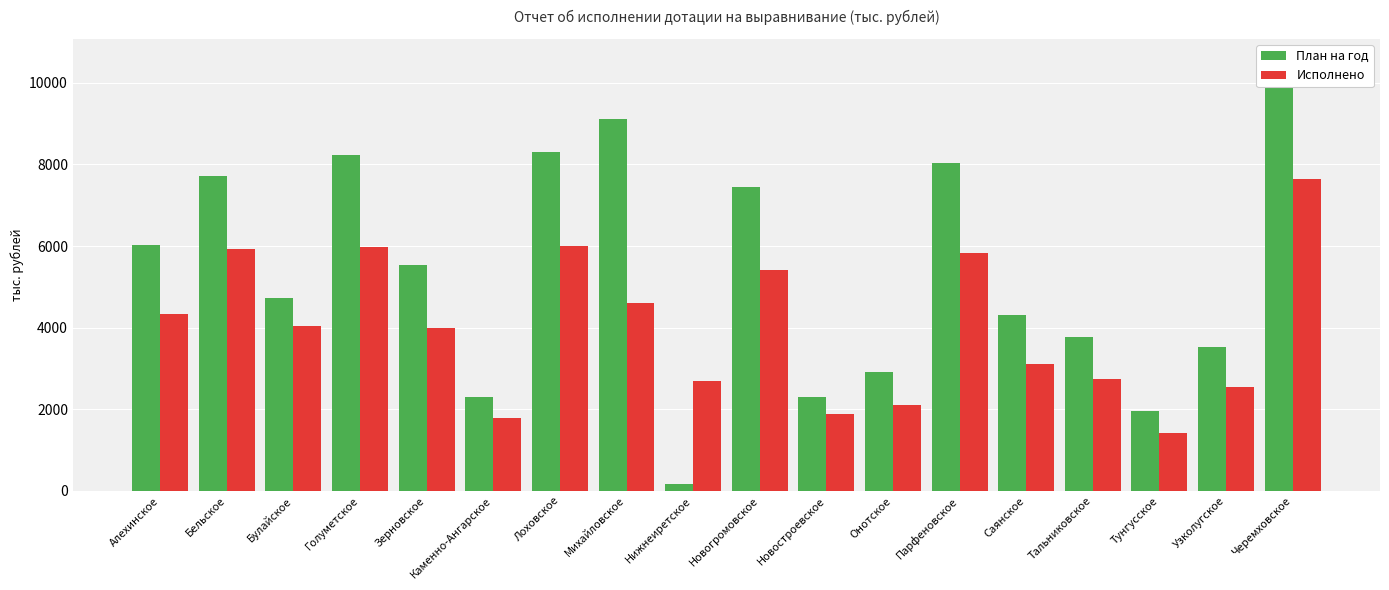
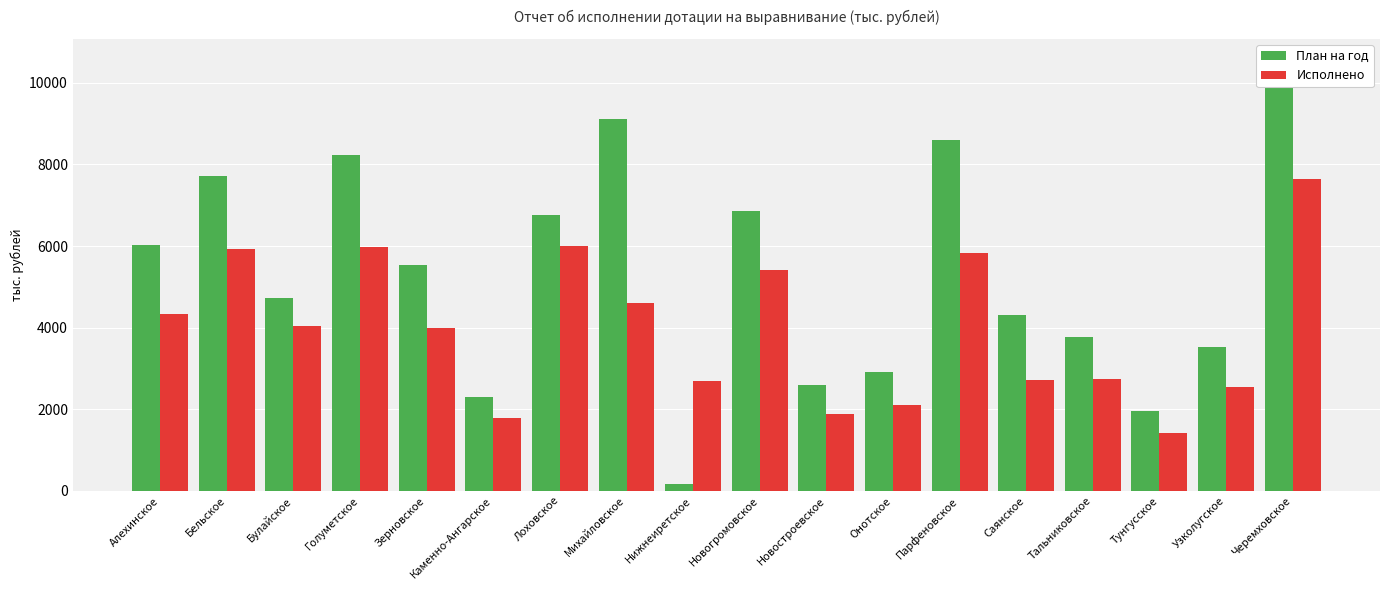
План на год, Лоховское: 8300 -> 6800
План на год, Новогромовское: 7500 -> 6900
План на год, Новостроевское: 2300 -> 2600
План на год, Парфеновское: 8000 -> 8600
Исполнено, Саянское: 3100 -> 2700
